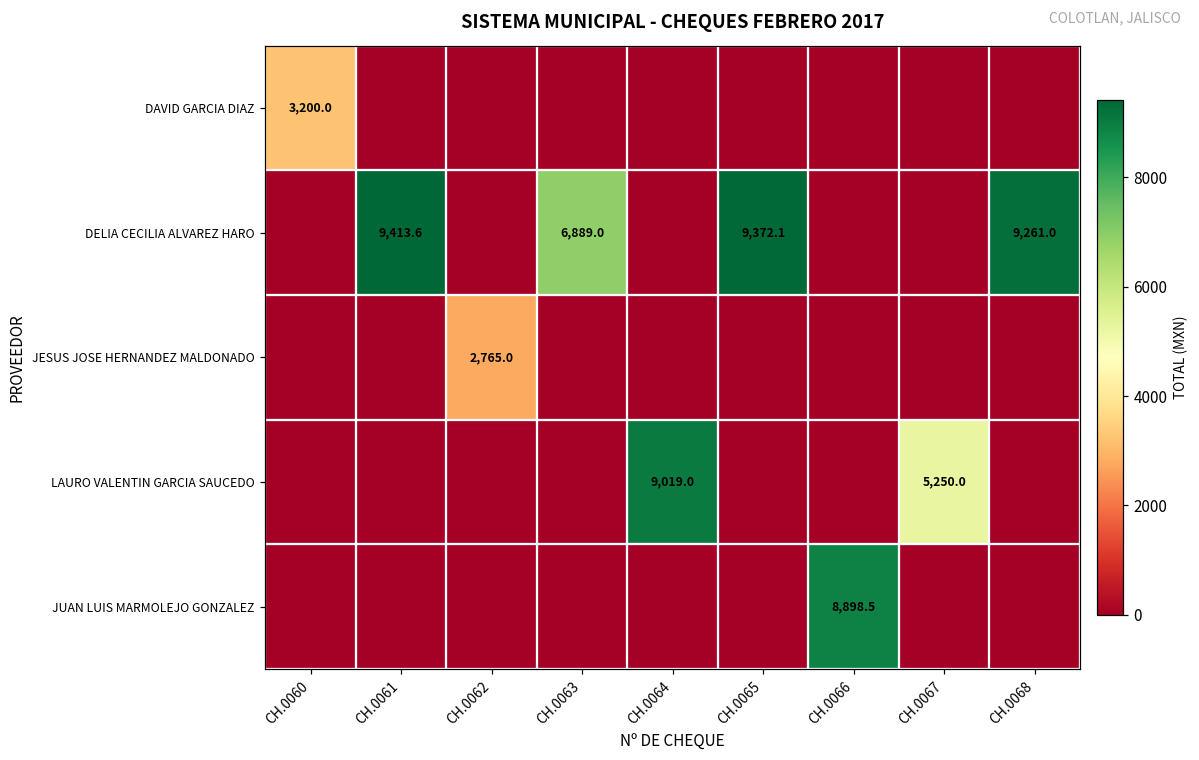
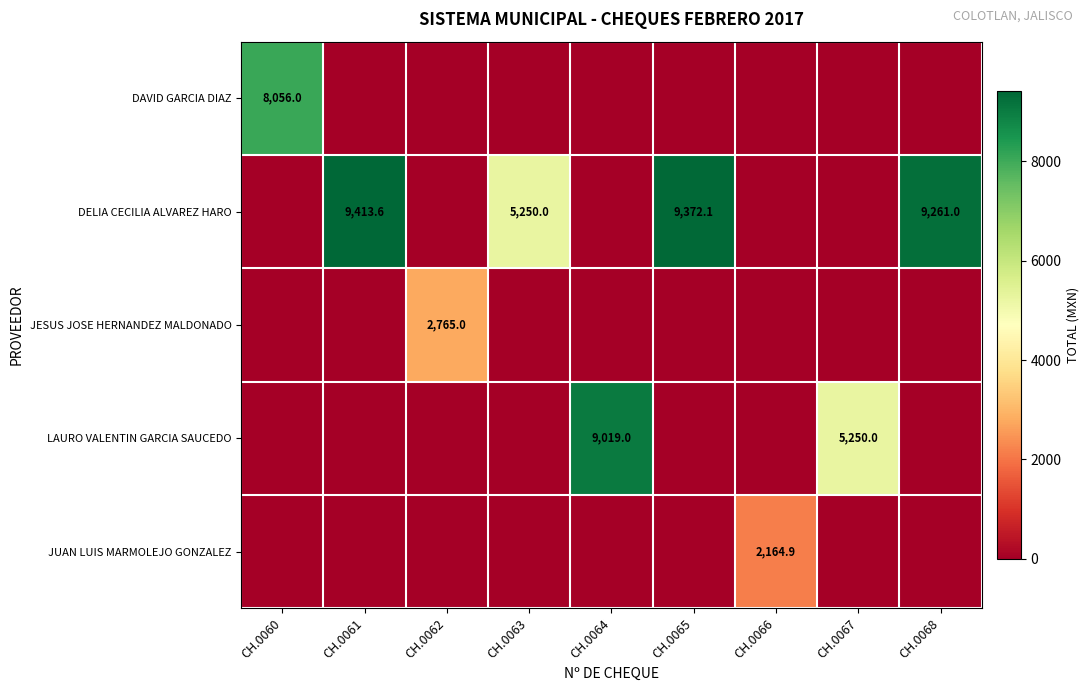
DAVID GARCIA DIAZ, CH.0060: 3,200.0 -> 8,056.0
DELIA CECILIA ALVAREZ HARO, CH.0063: 6,889.0 -> 5,250.0
JUAN LUIS MARMOLEJO GONZALEZ, CH.0066: 8,898.5 -> 2,164.9
